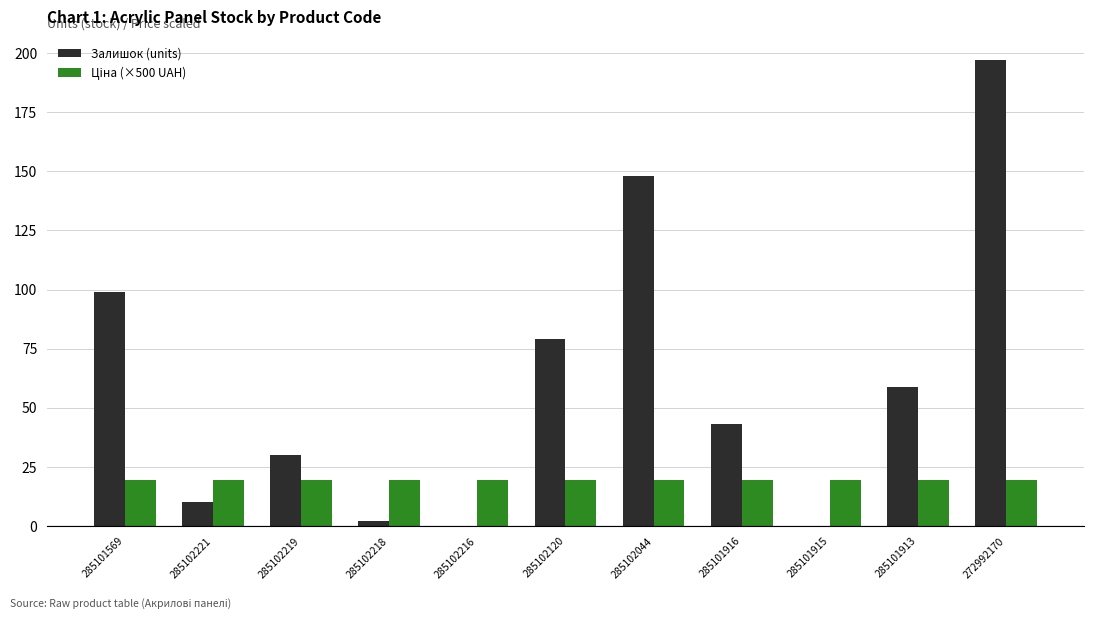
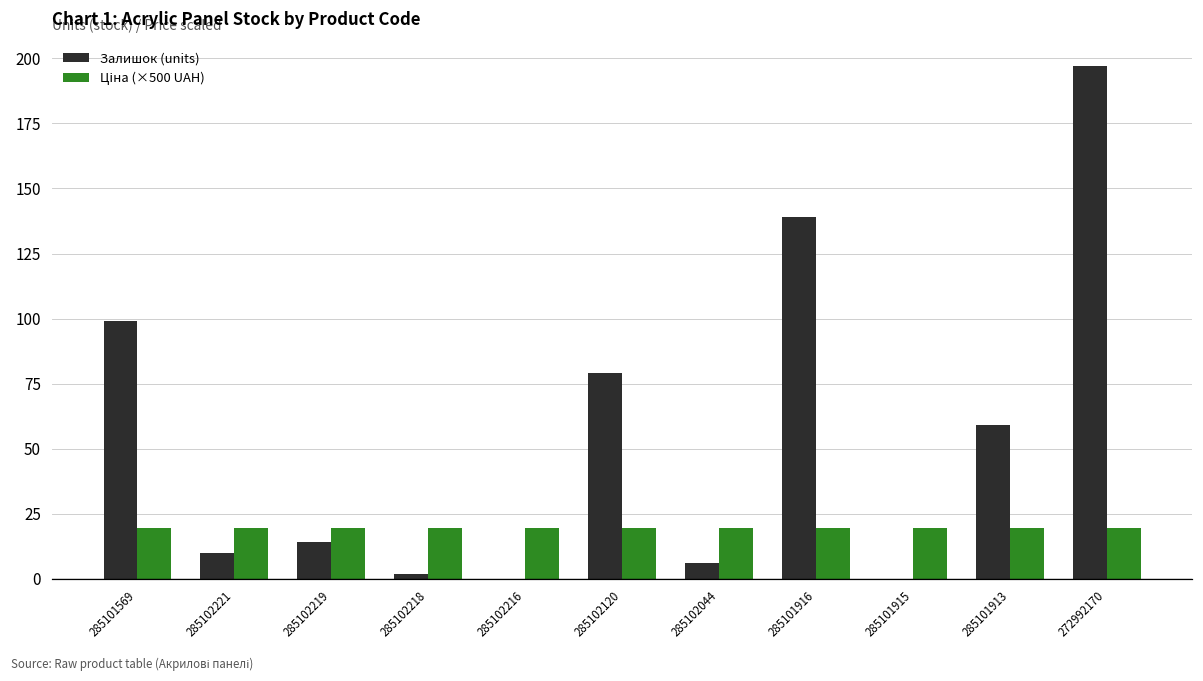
Залишок (units), 285102219: 30 -> 14
Залишок (units), 285102044: 148 -> 6
Залишок (units), 285101916: 43 -> 139
